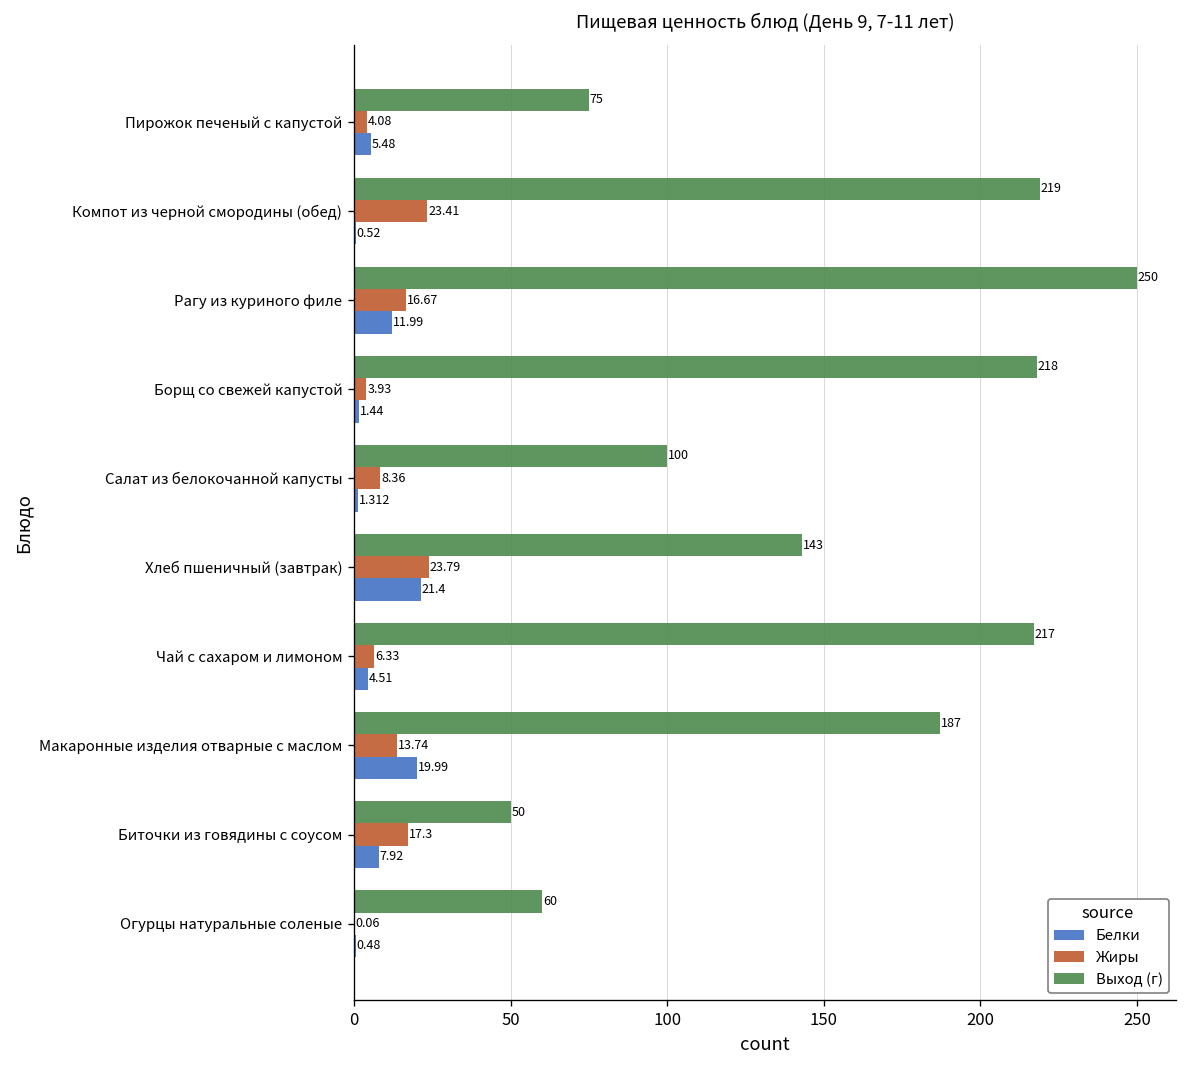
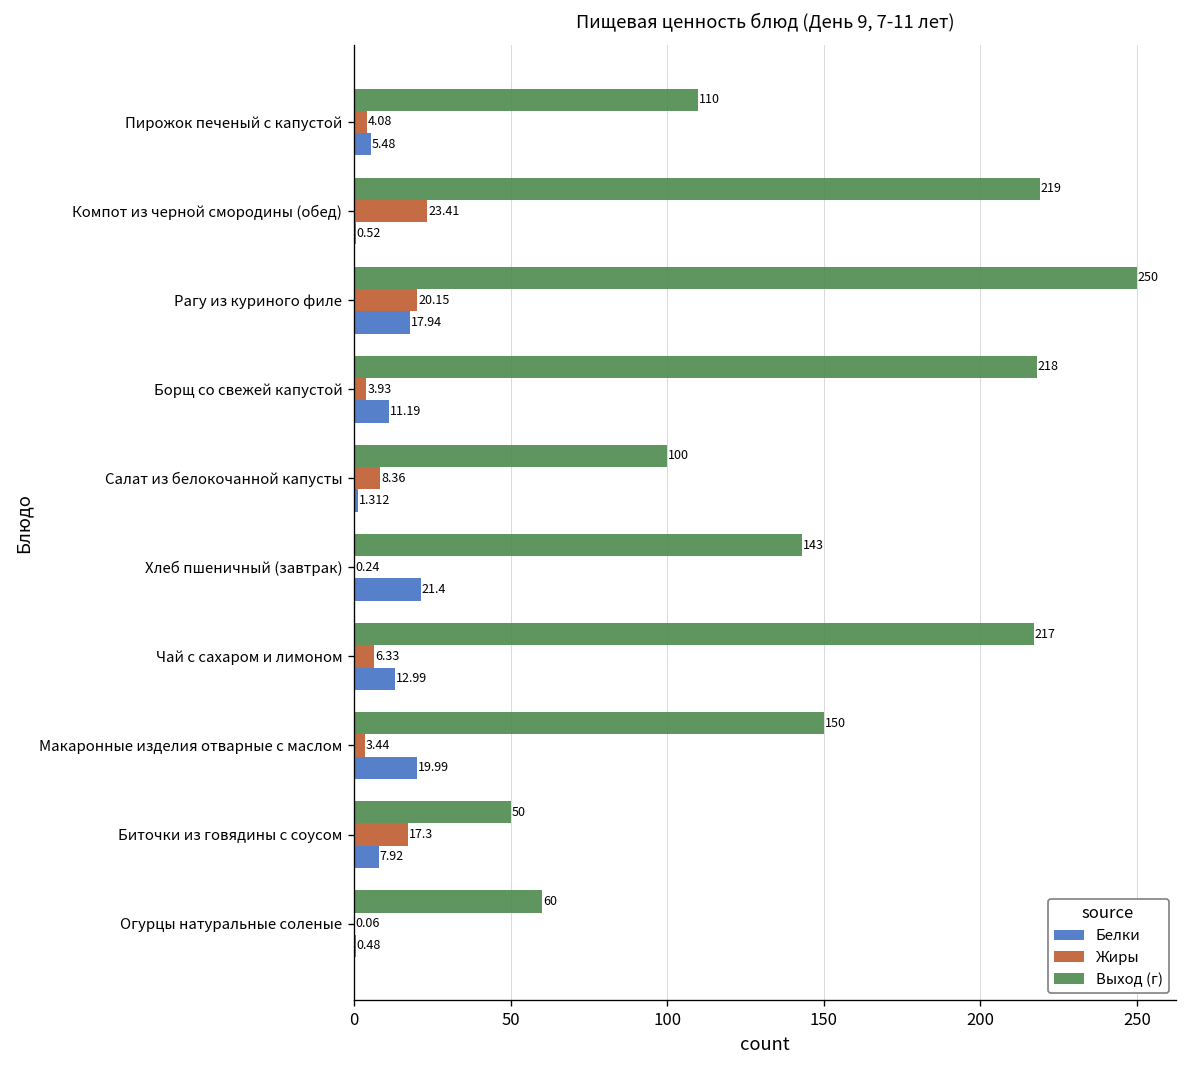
Выход (г), Пирожок печеный с капустой: 75 -> 110
Жиры, Рагу из куриного филе: 16.67 -> 20.15
Белки, Рагу из куриного филе: 11.99 -> 17.94
Белки, Борщ со свежей капустой: 1.44 -> 11.19
Жиры, Хлеб пшеничный (завтрак): 23.79 -> 0.24
Белки, Чай с сахаром и лимоном: 4.51 -> 12.99
Выход (г), Макаронные изделия отварные с маслом: 187 -> 150
Жиры, Макаронные изделия отварные с маслом: 13.74 -> 3.44
